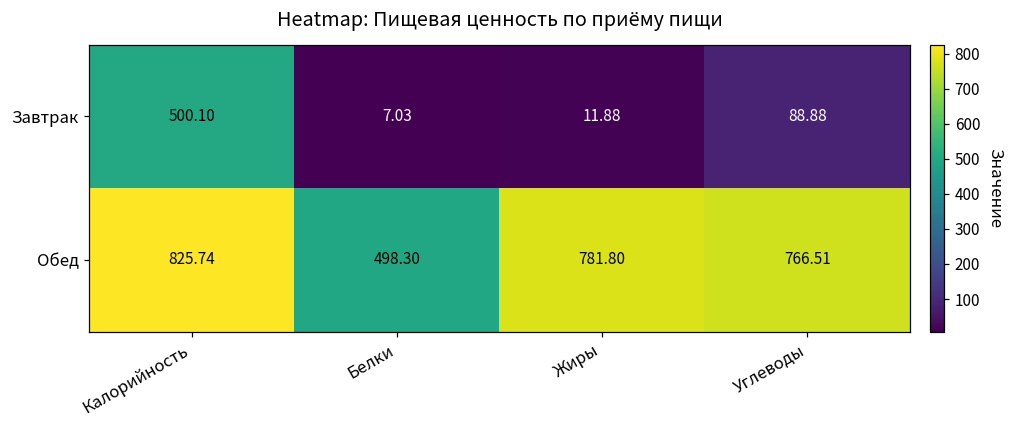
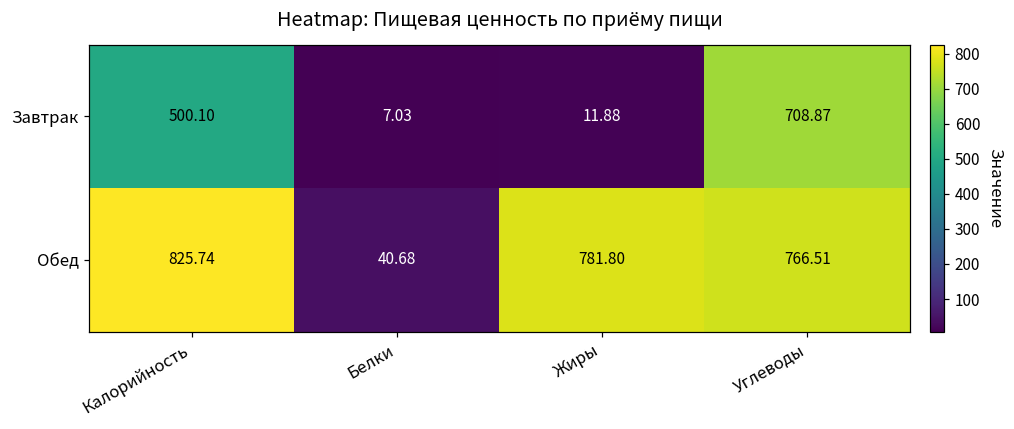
Завтрак, Углеводы: 88.88 -> 708.87
Обед, Белки: 498.30 -> 40.68
